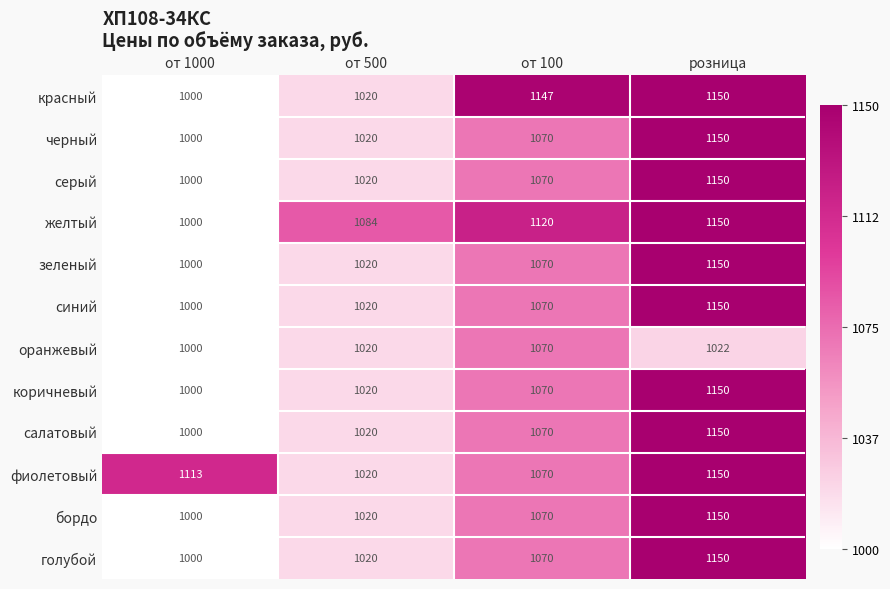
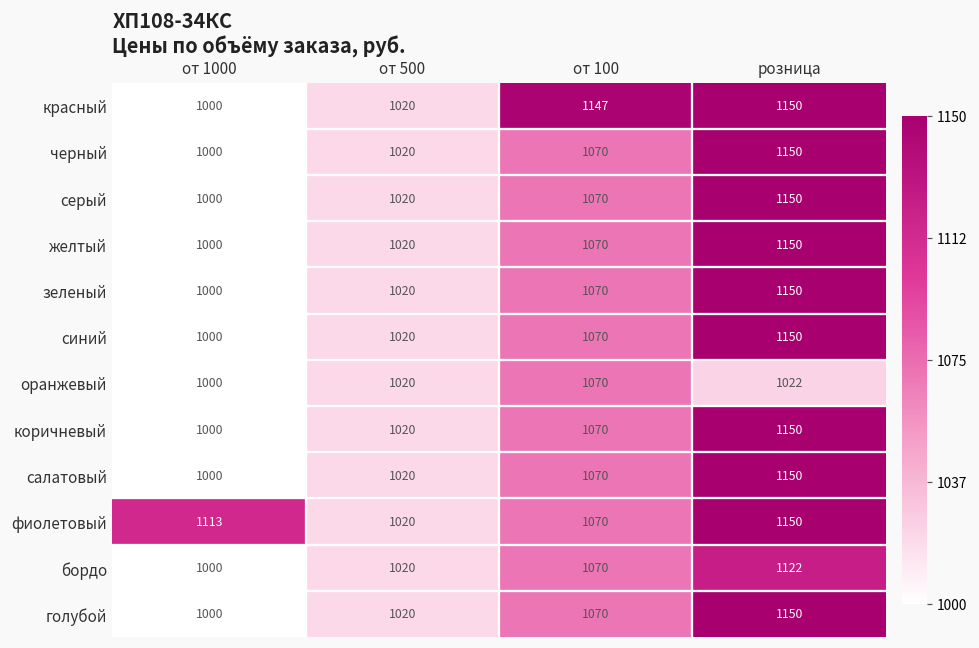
желтый, от 500: 1084 -> 1020
желтый, от 100: 1120 -> 1070
бордо, розница: 1150 -> 1122
